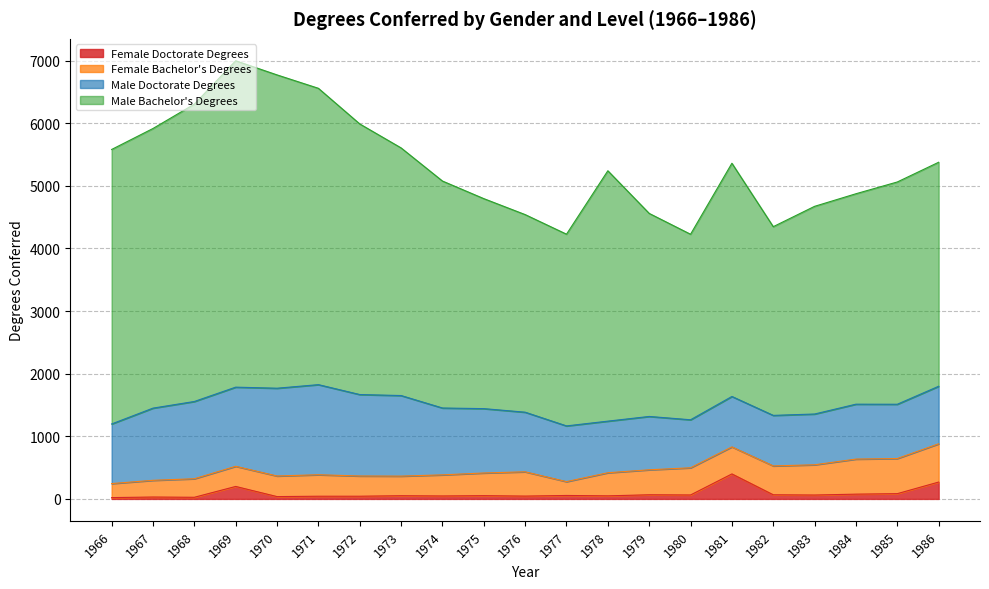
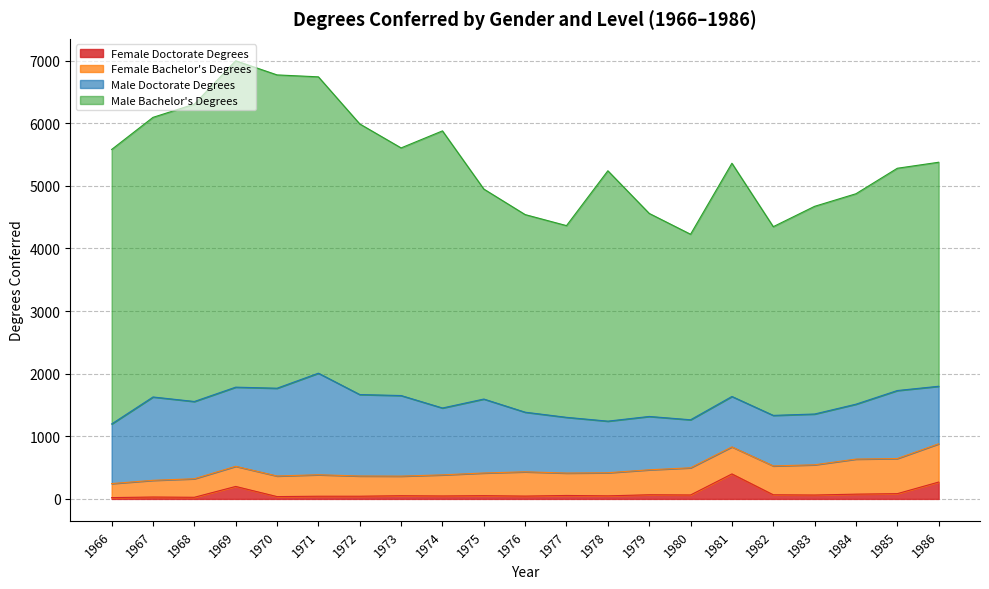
Male Doctorate Degrees, 1967: 1200 -> 1300
Male Doctorate Degrees, 1971: 1400 -> 1600
Male Bachelor's Degrees, 1974: 3600 -> 4400
Male Doctorate Degrees, 1975: 1000 -> 1200
Female Bachelor's Degrees, 1977: 200 -> 400
Male Doctorate Degrees, 1985: 900 -> 1100
